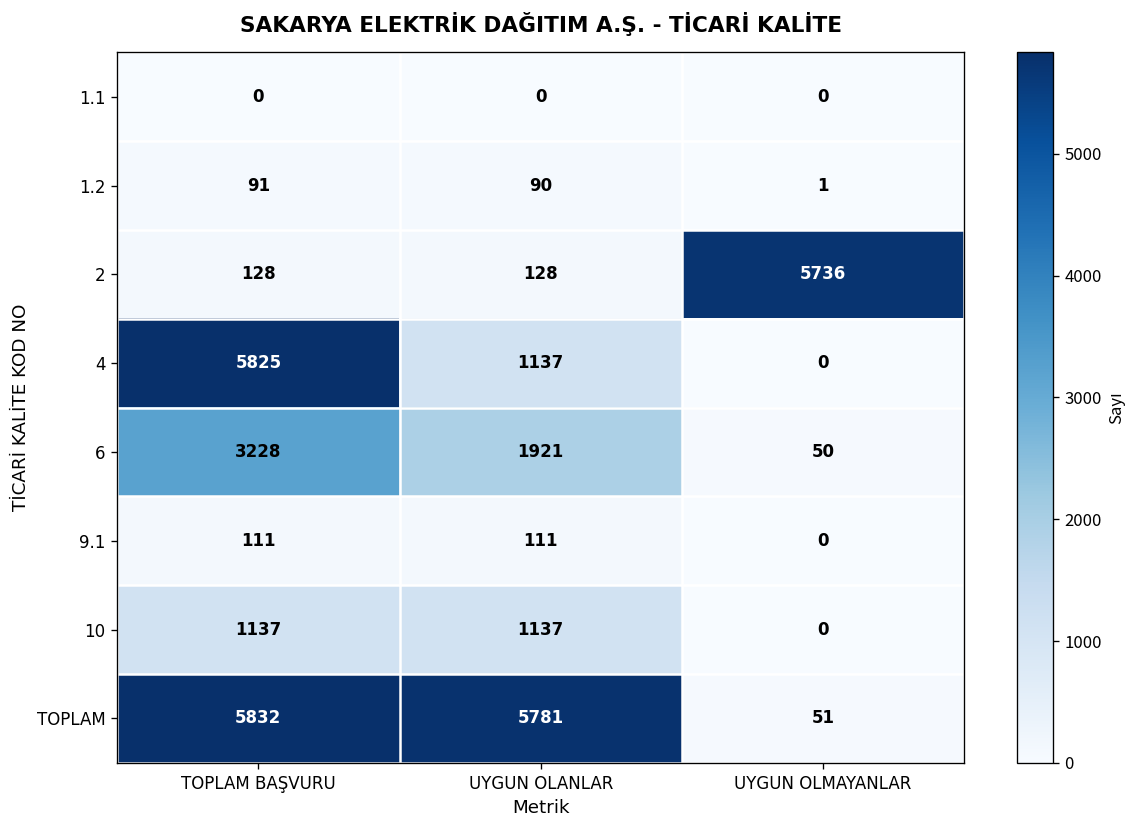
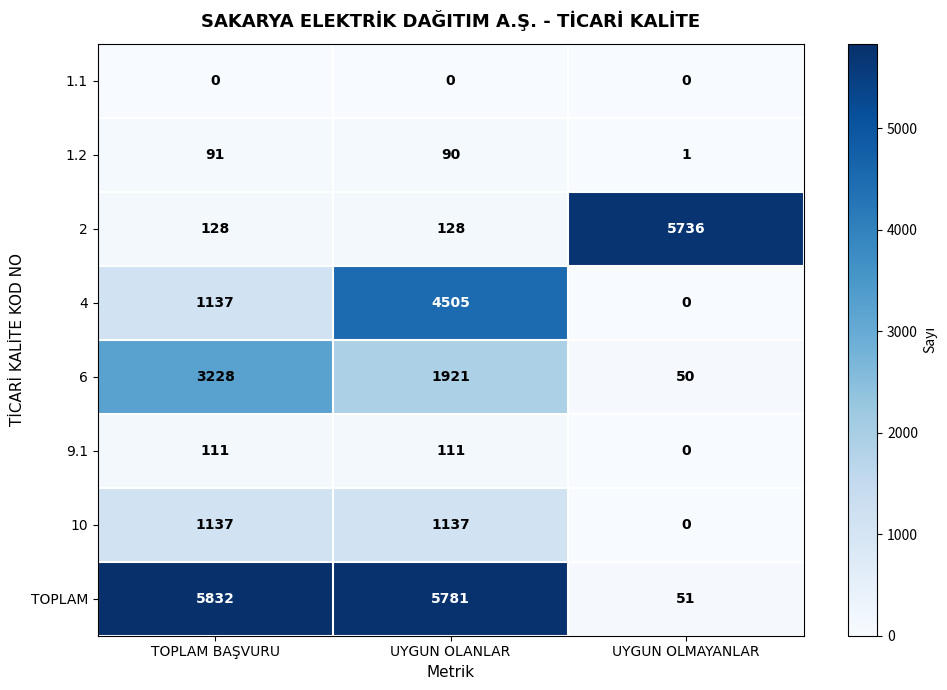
4, TOPLAM BAŞVURU: 5825 -> 1137
4, UYGUN OLANLAR: 1137 -> 4505
